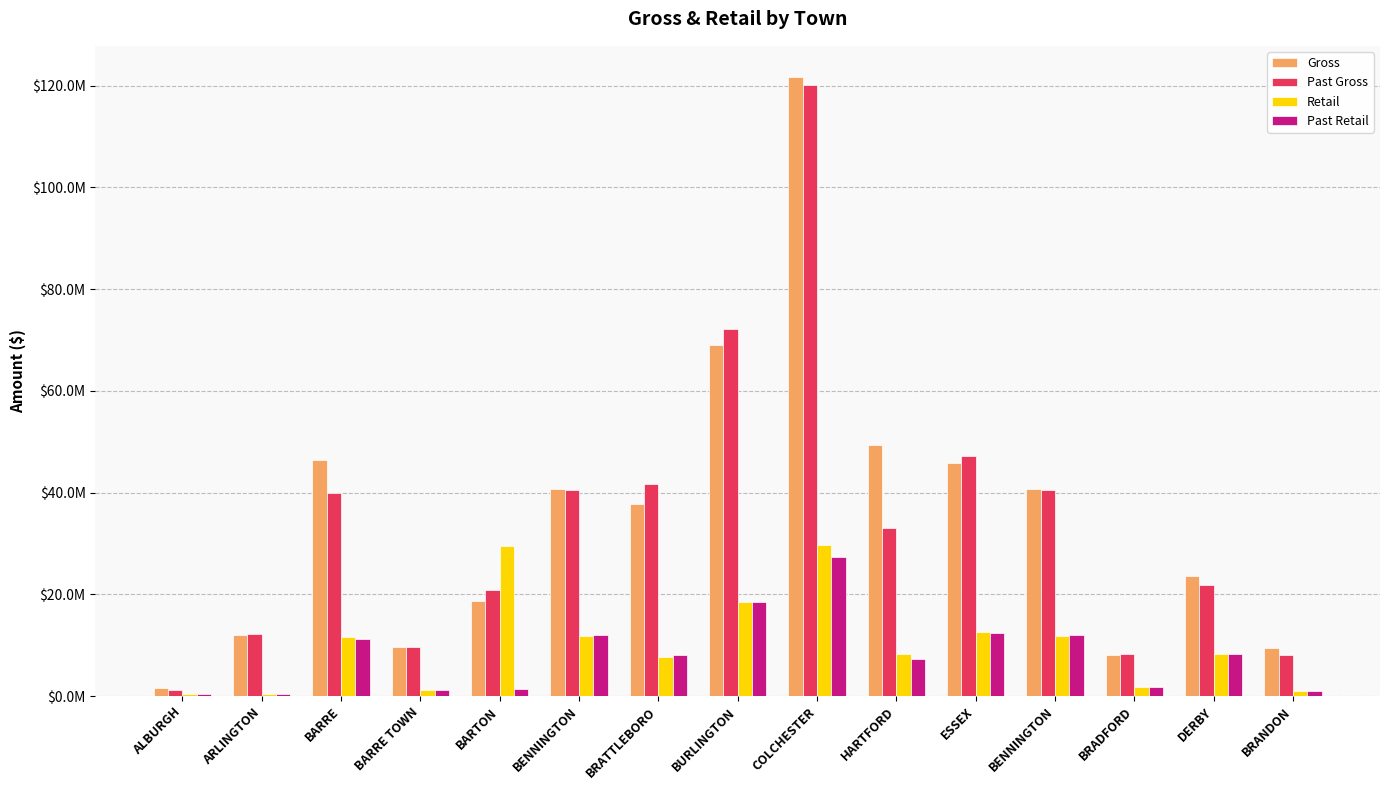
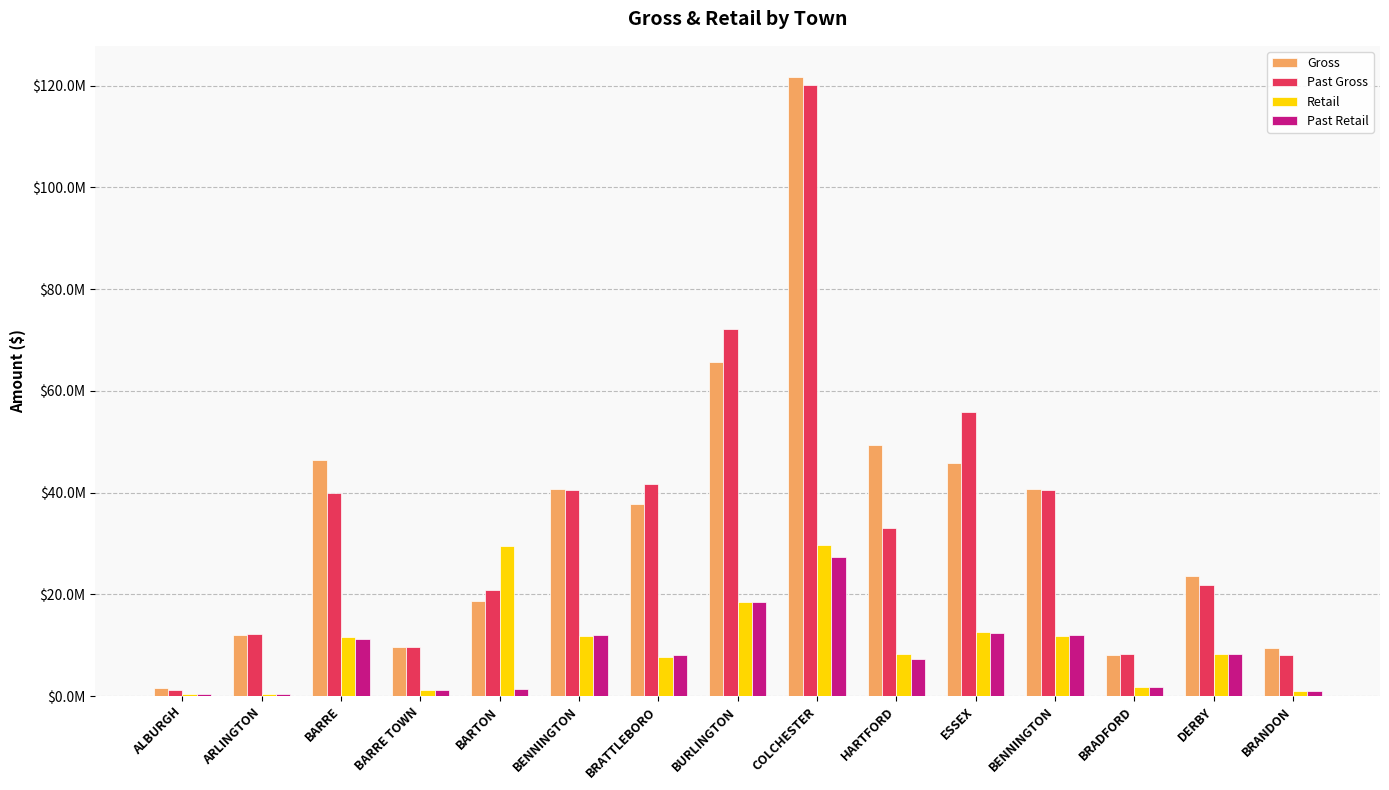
Gross, BURLINGTON: $69000000 -> $66000000
Past Gross, ESSEX: $47000000 -> $56000000
